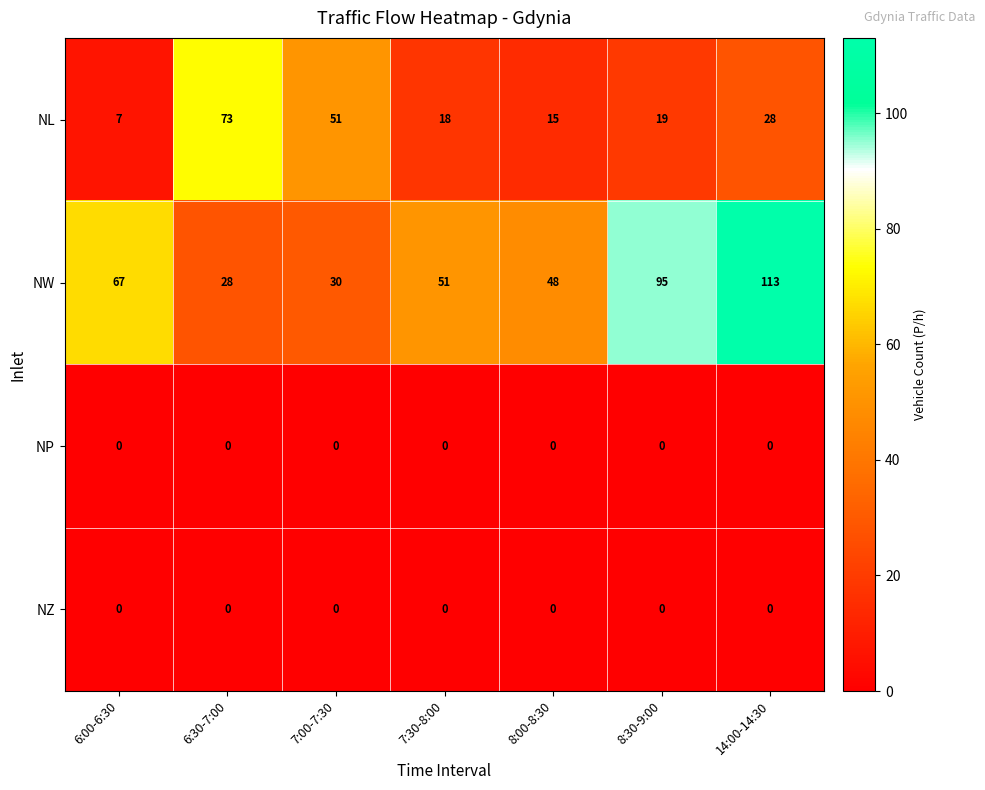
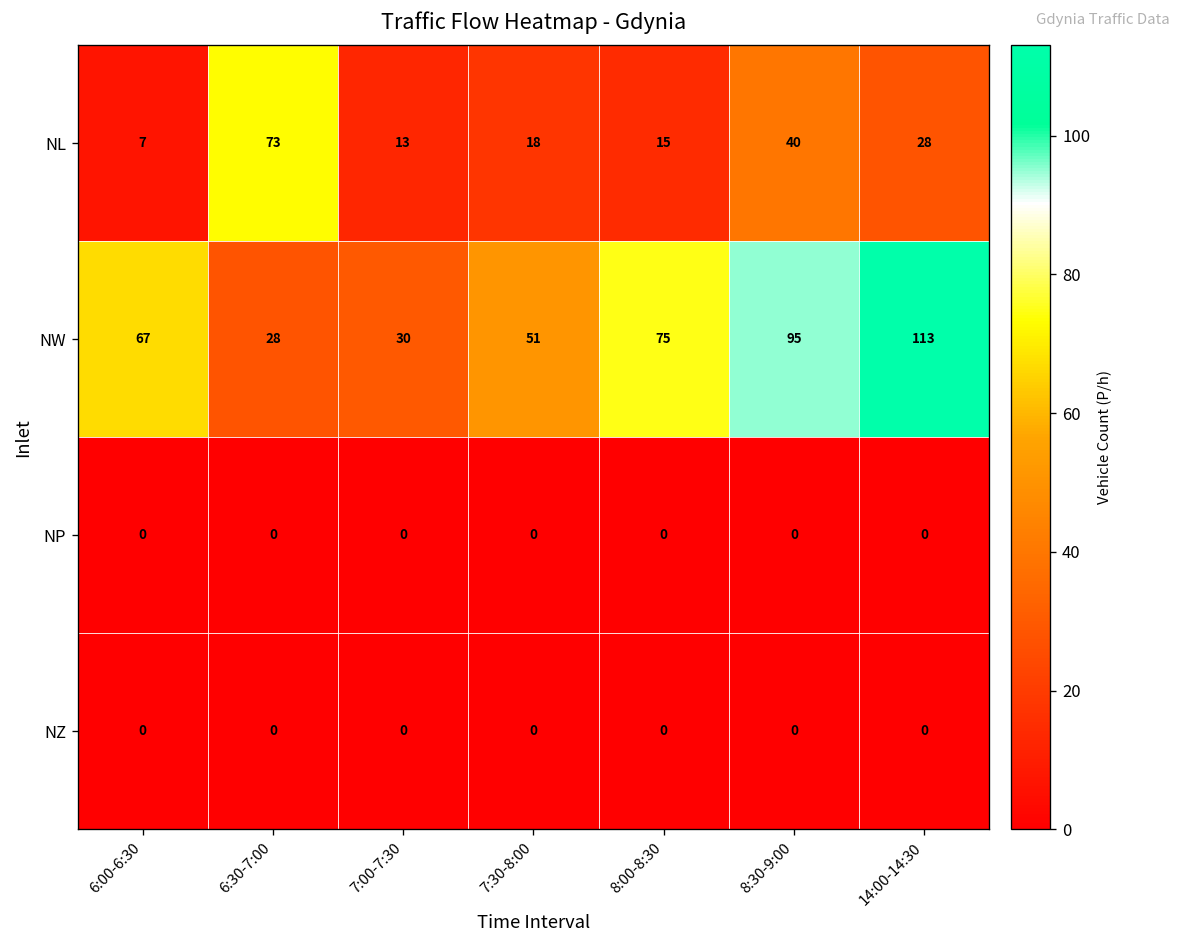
NL, 7:00-7:30: 51 -> 13
NL, 8:30-9:00: 19 -> 40
NW, 8:00-8:30: 48 -> 75
